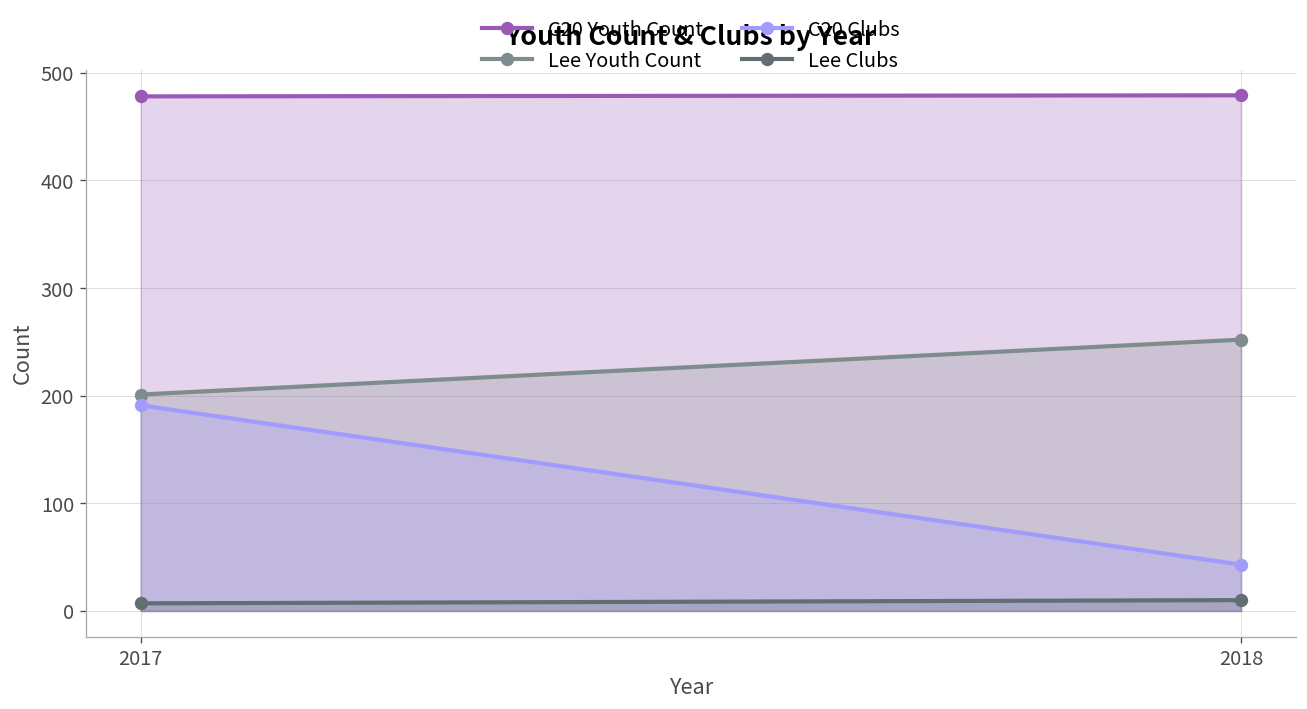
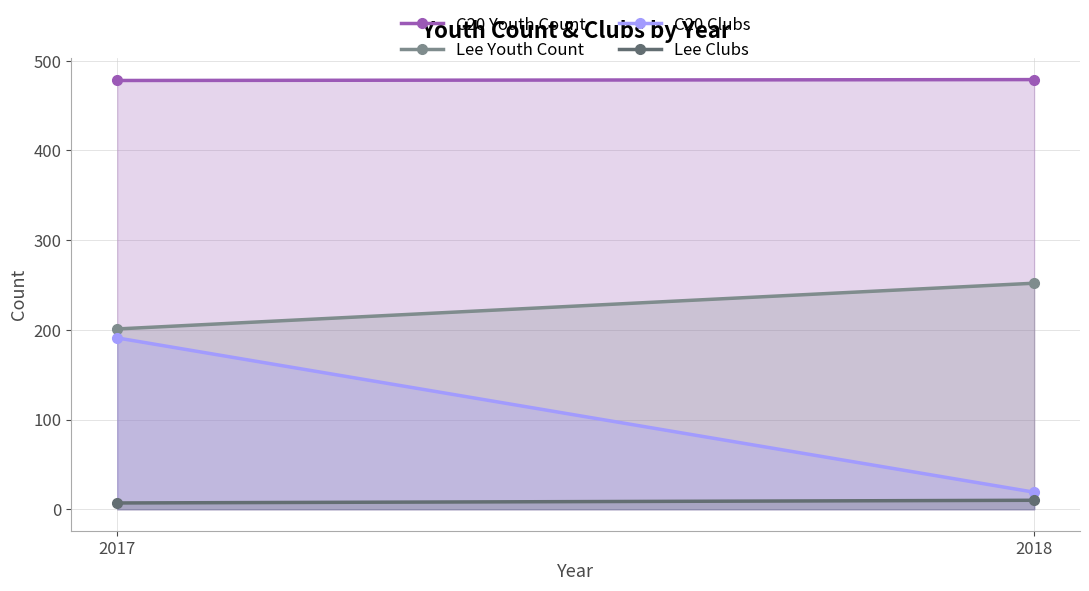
C20 Clubs, 2018: 40 -> 20
